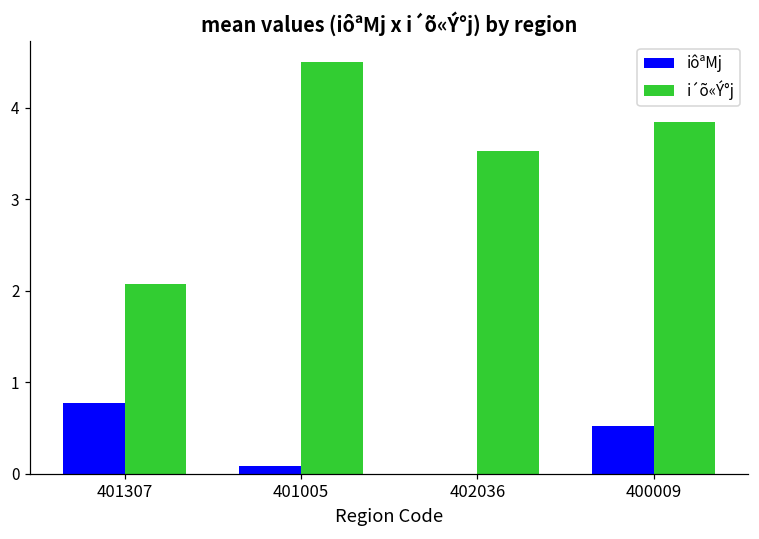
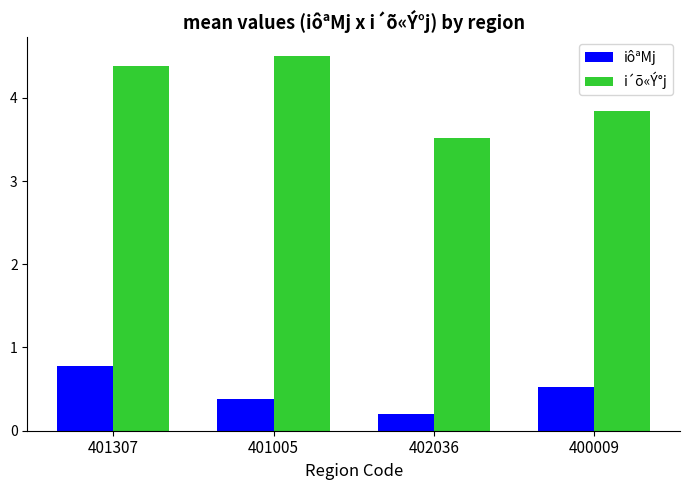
i´õ«Ý°j, 401307: 2.1 -> 4.4
iôªMj, 401005: 0.1 -> 0.4
iôªMj, 402036: 0.0 -> 0.2
